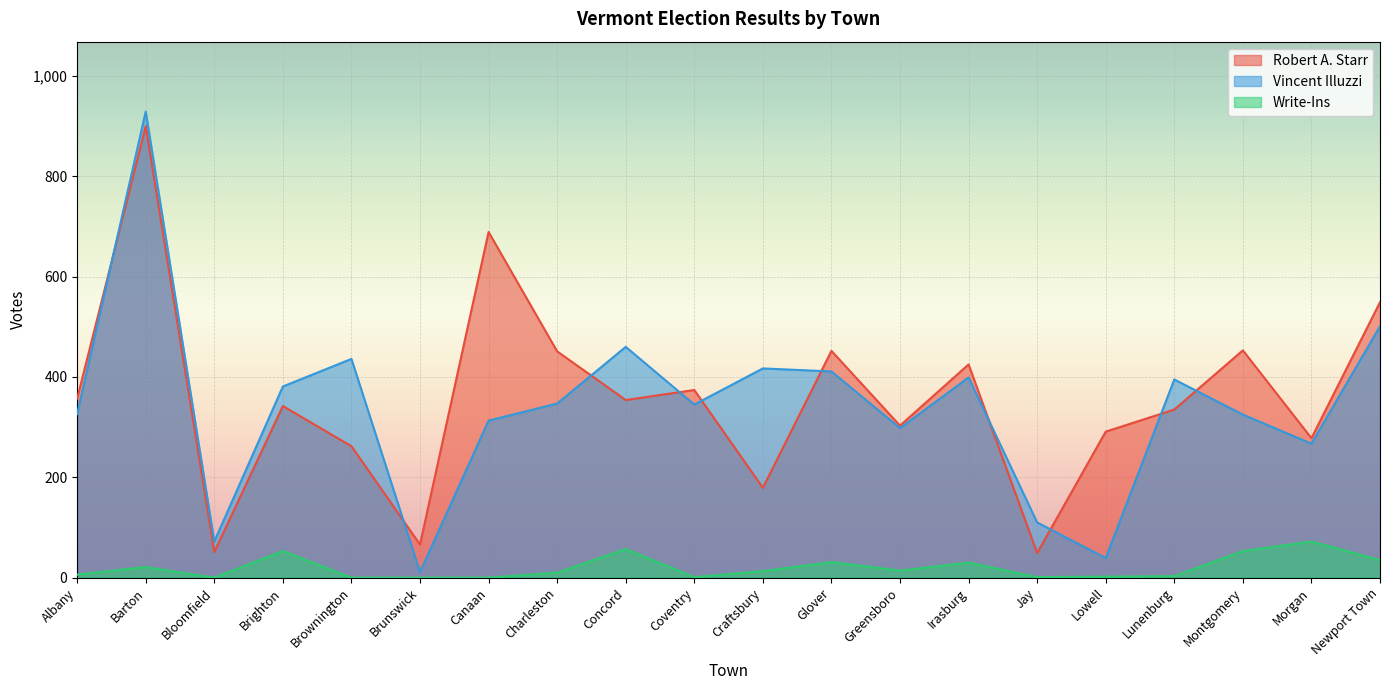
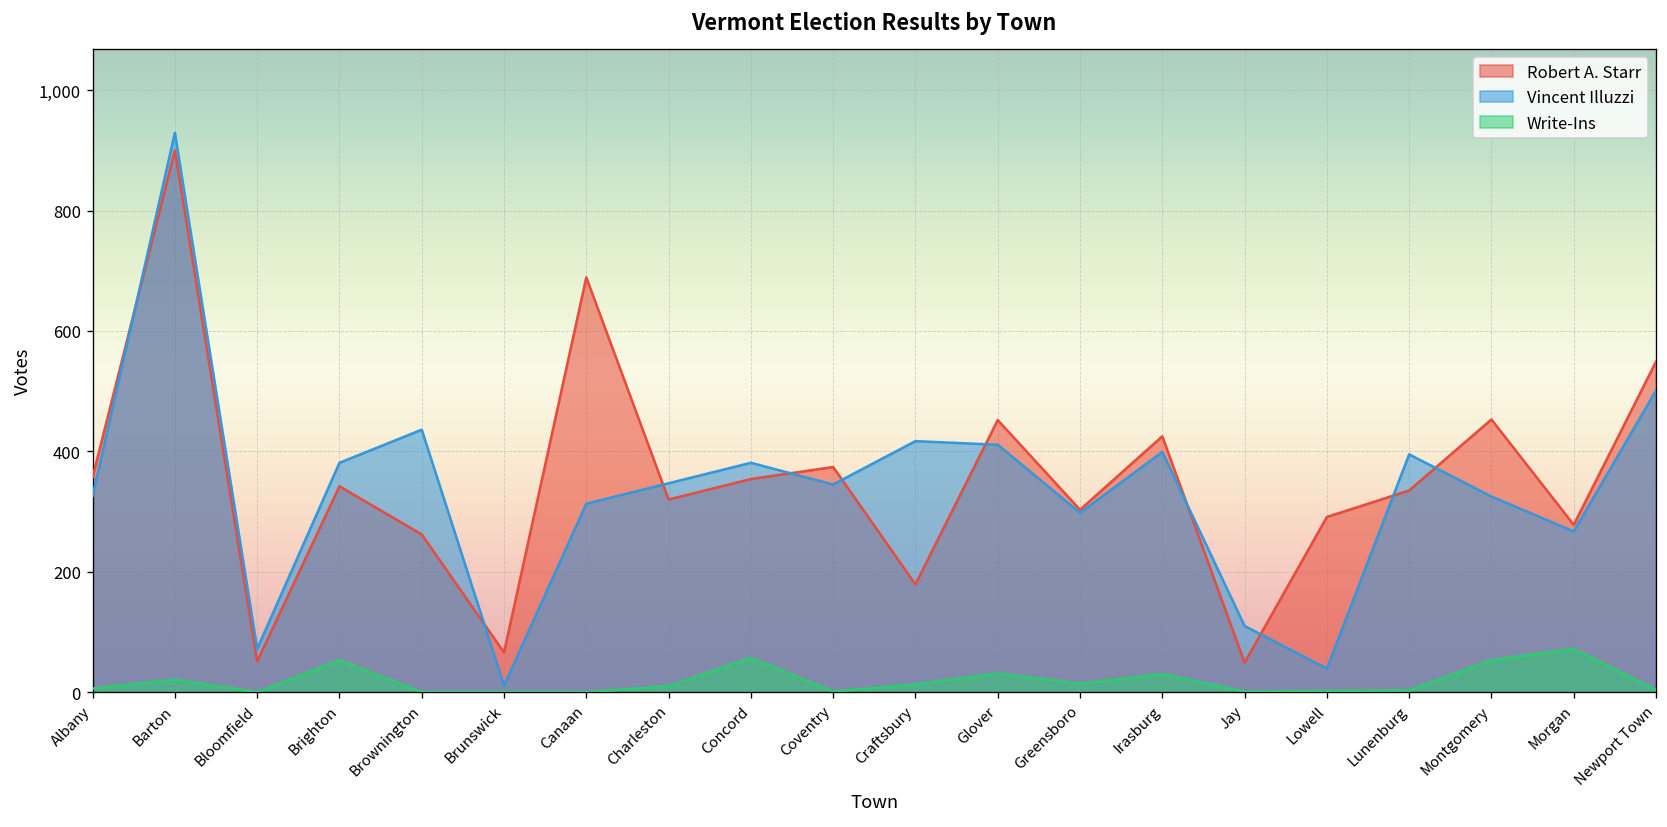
Robert A. Starr, Charleston: 450 -> 320
Vincent Illuzzi, Concord: 460 -> 380
Write-Ins, Newport Town: 40 -> 0
